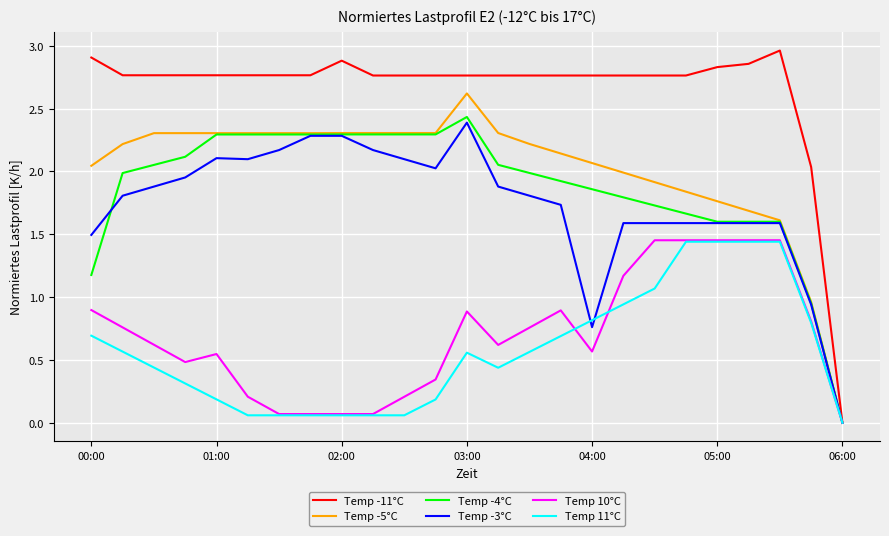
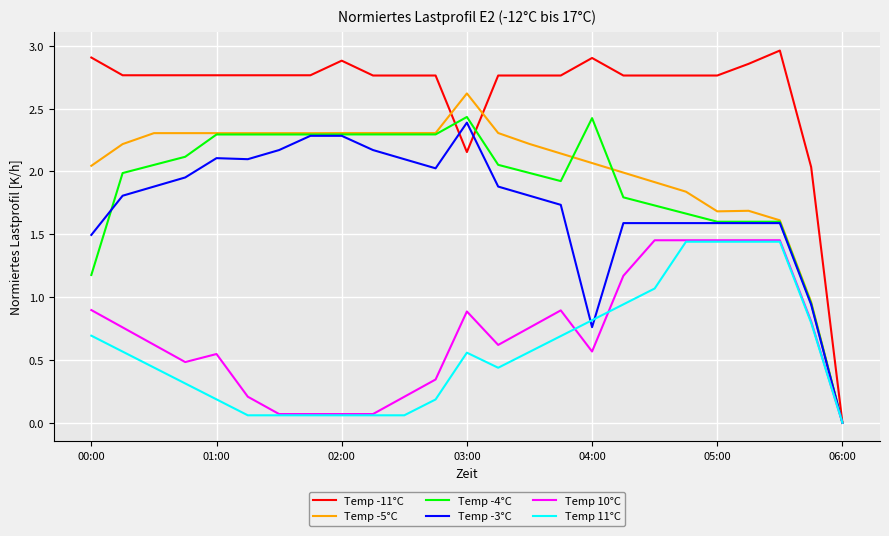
Temp -11°C, 03:00: 2.76 -> 2.15
Temp -11°C, 04:00: 2.76 -> 2.90
Temp -4°C, 04:00: 1.86 -> 2.42
Temp -11°C, 05:00: 2.83 -> 2.76
Temp -5°C, 05:00: 1.76 -> 1.68
